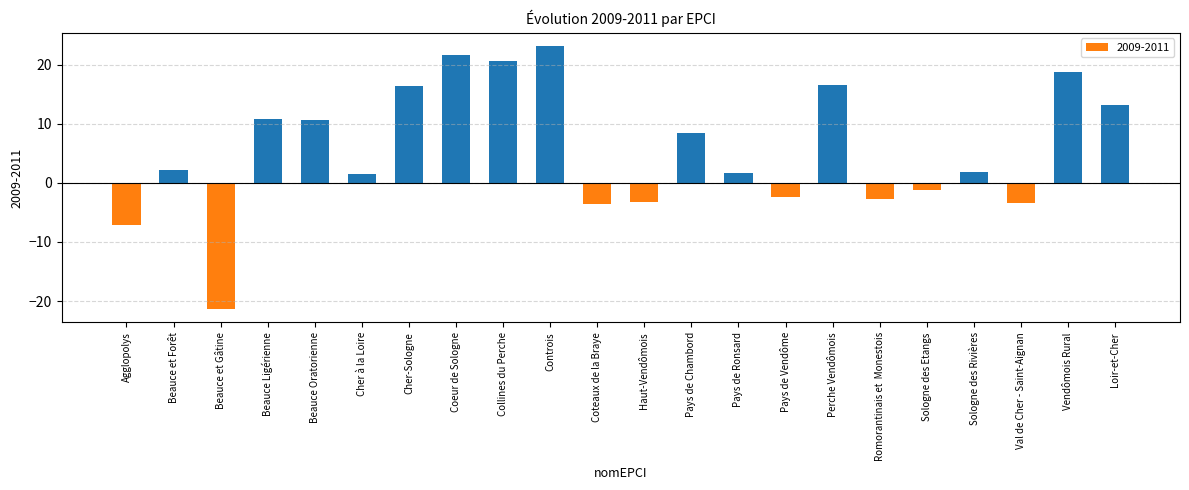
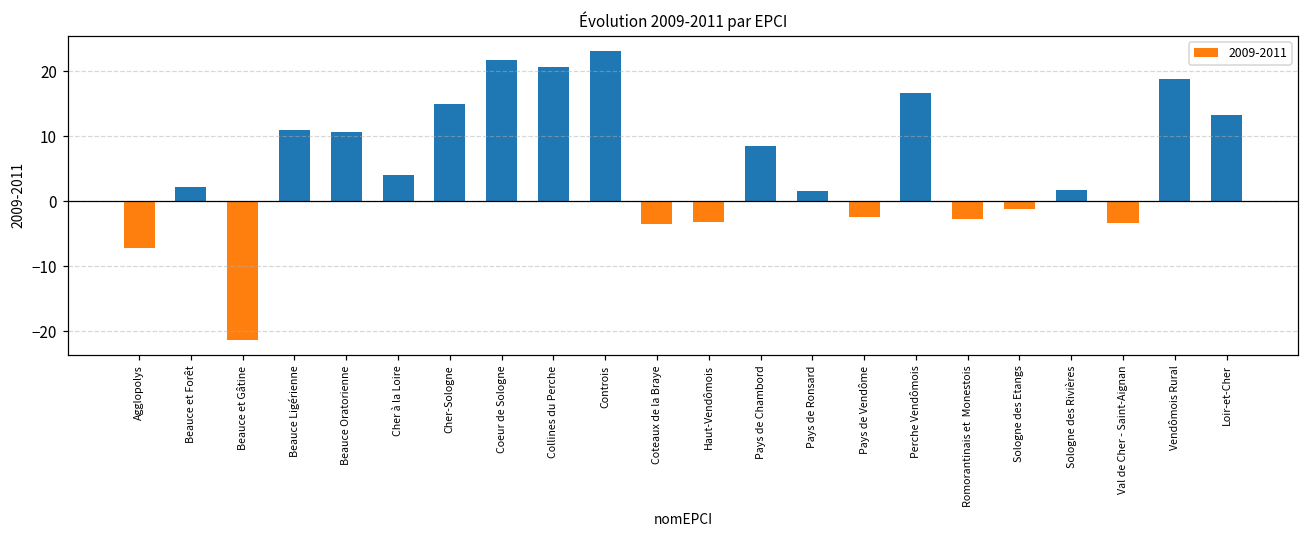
Cher à la Loire: 2 -> 4
Cher-Sologne: 16 -> 15
